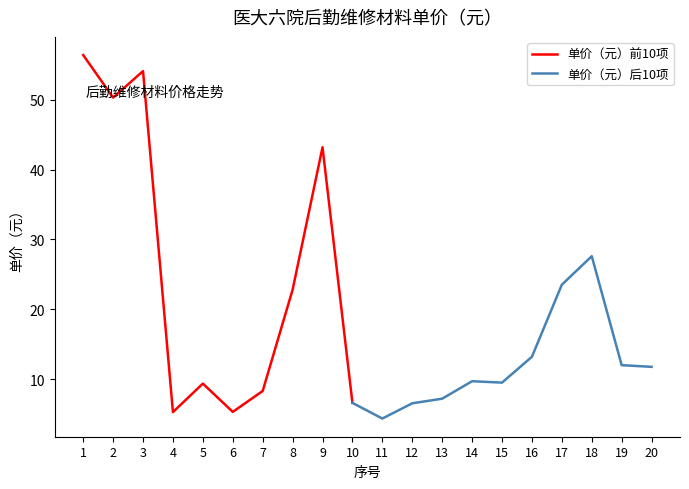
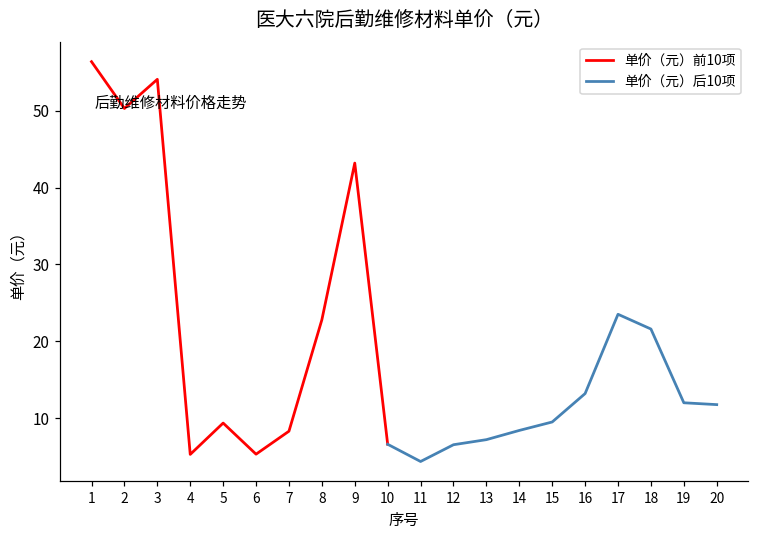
单价（元）后10项, 14: 10 -> 8
单价（元）后10项, 18: 28 -> 22
